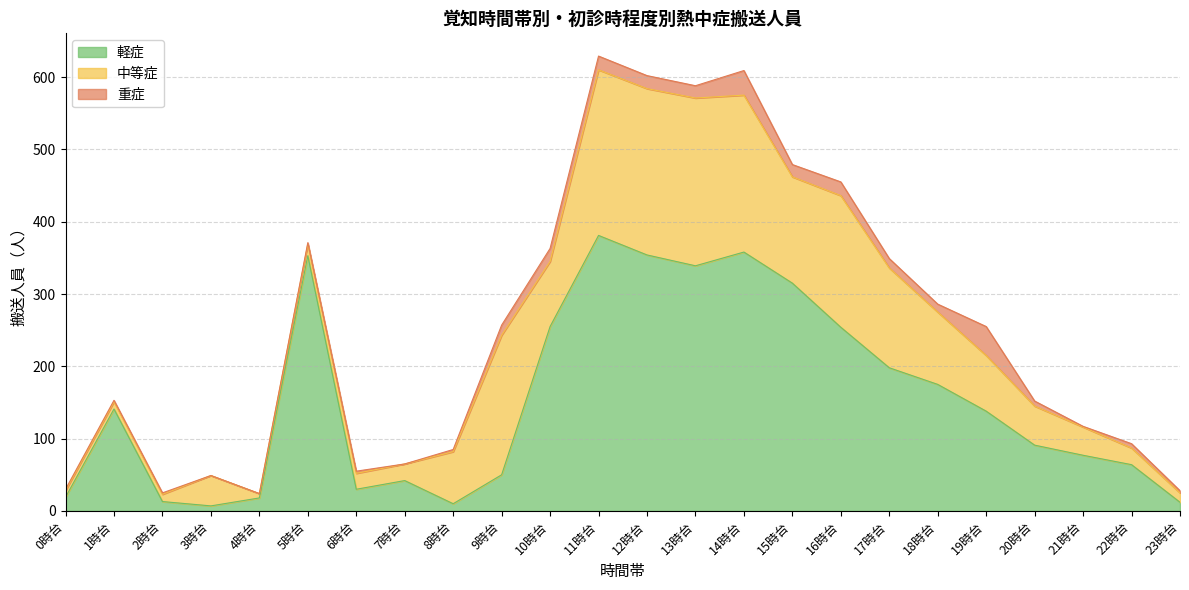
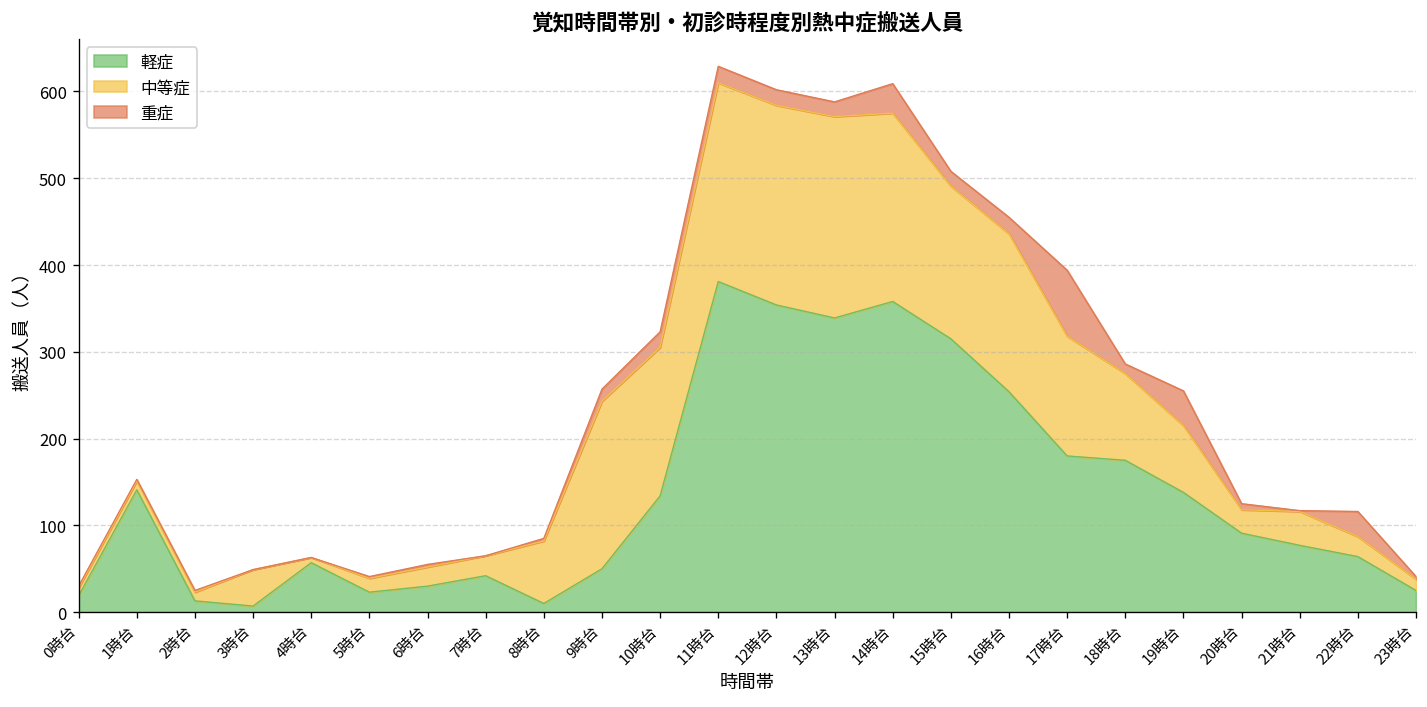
軽症, 4時台: 20 -> 60
軽症, 5時台: 350 -> 20
軽症, 10時台: 260 -> 130
中等症, 10時台: 90 -> 170
中等症, 15時台: 150 -> 180
軽症, 17時台: 200 -> 180
重症, 17時台: 10 -> 80
中等症, 20時台: 50 -> 30
重症, 22時台: 10 -> 30
軽症, 23時台: 10 -> 30
